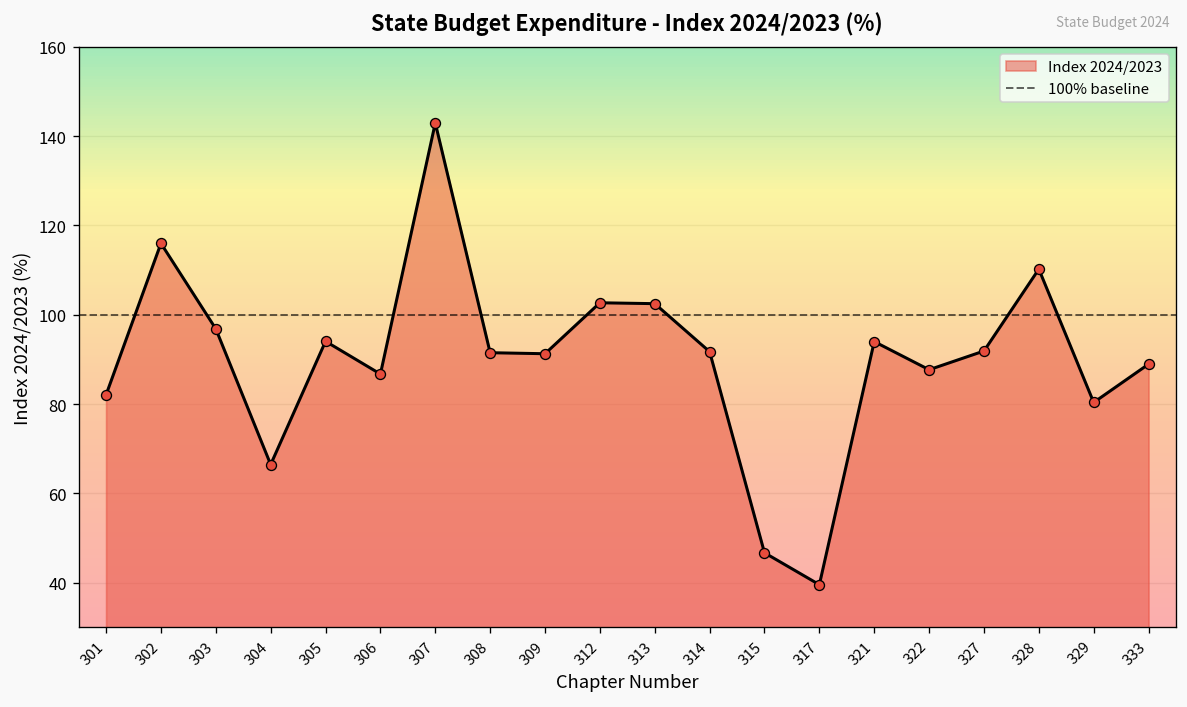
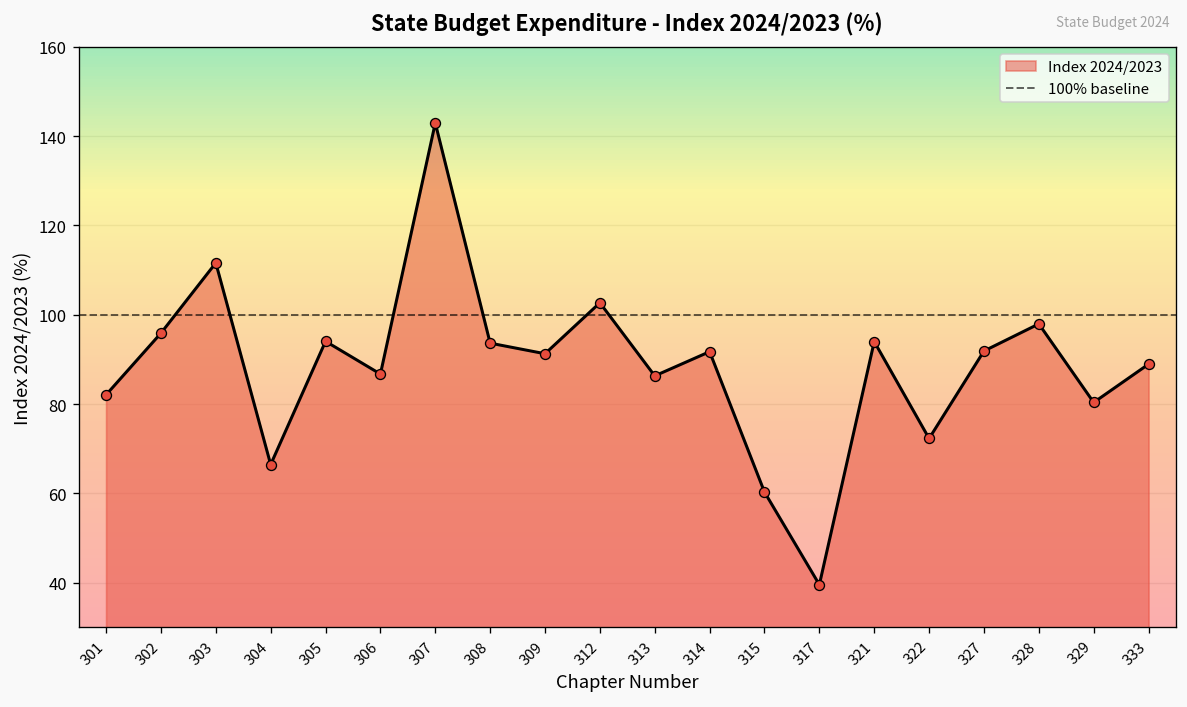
302: 116 -> 96
303: 97 -> 112
308: 92 -> 94
313: 102 -> 86
315: 47 -> 60
322: 88 -> 72
328: 110 -> 98
